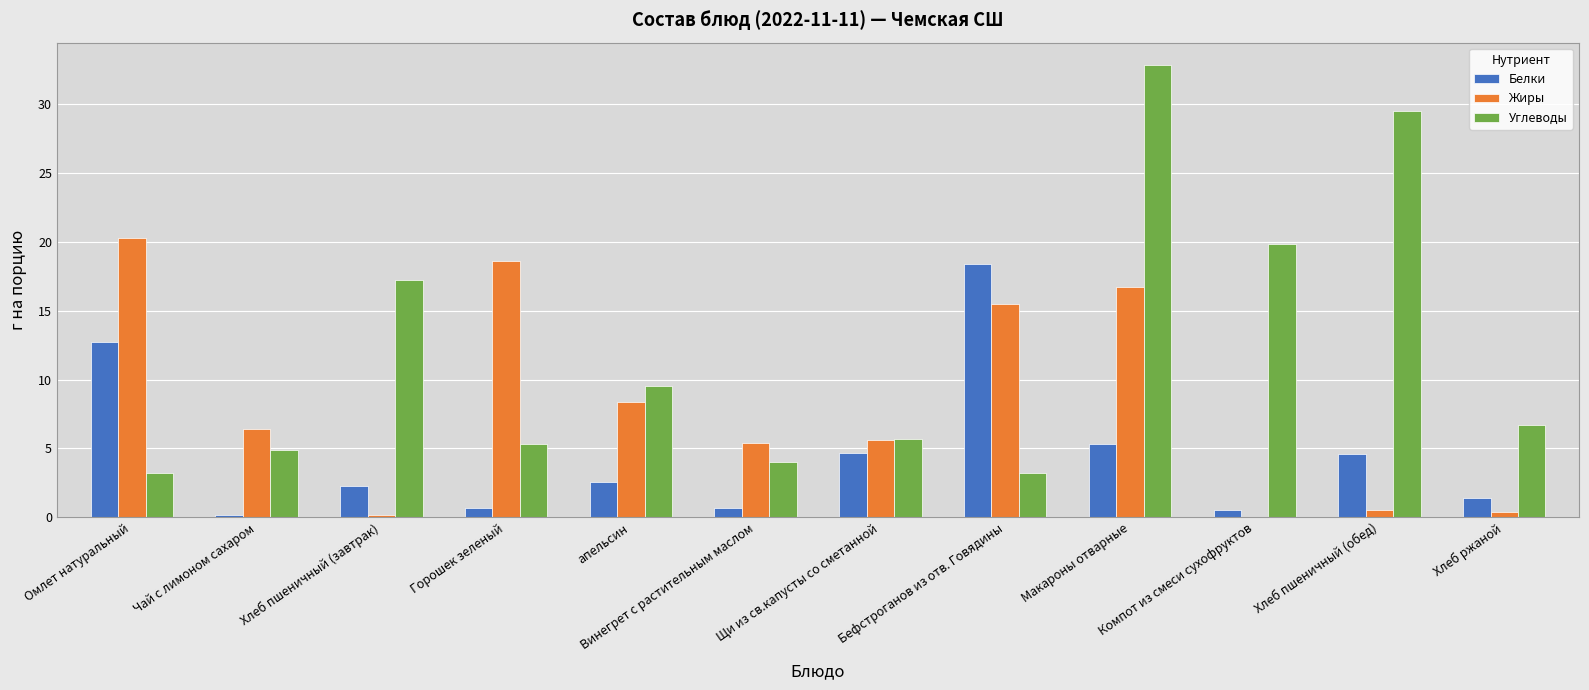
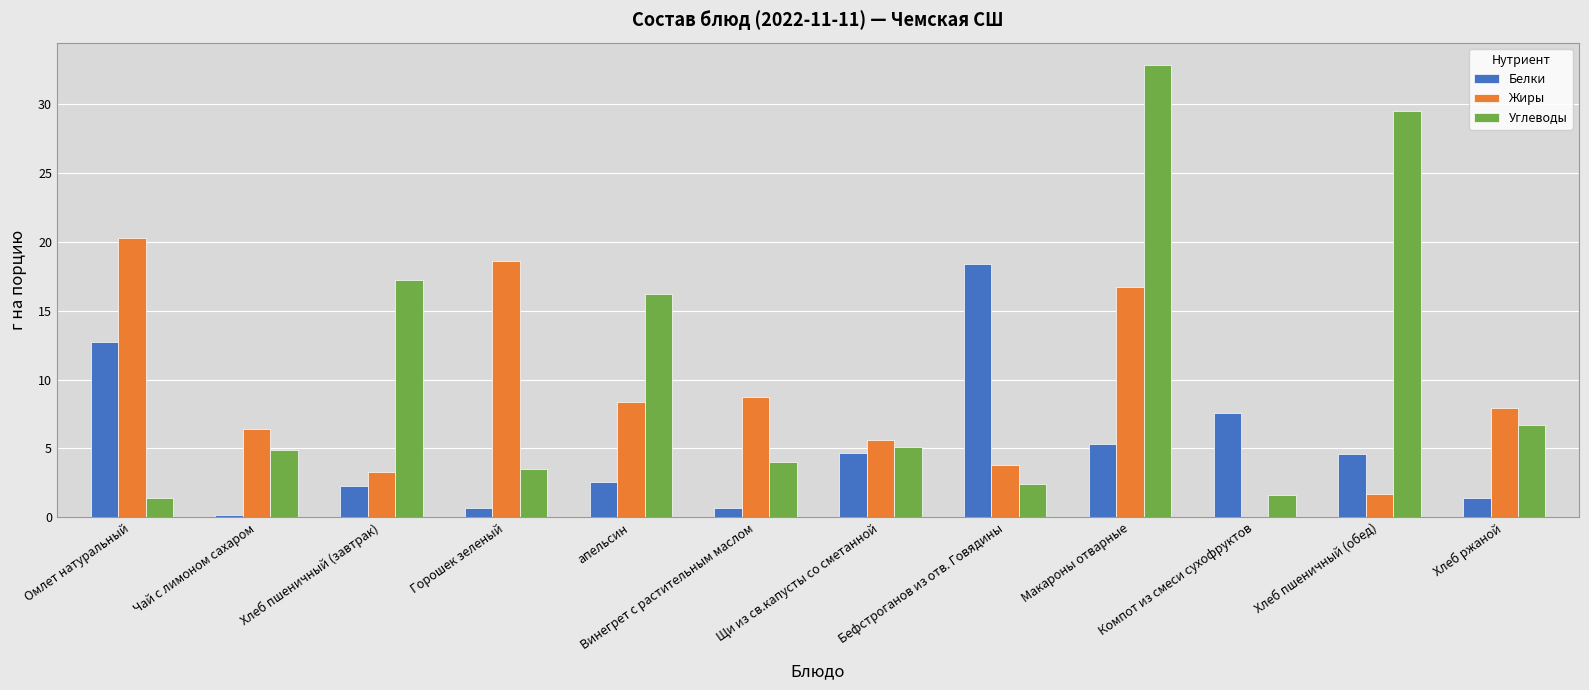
Углеводы, Омлет натуральный: 3.2 -> 1.4
Жиры, Хлеб пшеничный (завтрак): 0.2 -> 3.3
Углеводы, Горошек зеленый: 5.3 -> 3.5
Углеводы, апельсин: 9.5 -> 16.2
Жиры, Винегрет с растительным маслом: 5.4 -> 8.7
Углеводы, Щи из св.капусты со сметанной: 5.7 -> 5.1
Жиры, Бефстроганов из отв. Говядины: 15.5 -> 3.8
Углеводы, Бефстроганов из отв. Говядины: 3.2 -> 2.4
Белки, Компот из смеси сухофруктов: 0.5 -> 7.6
Углеводы, Компот из смеси сухофруктов: 19.8 -> 1.6
Жиры, Хлеб пшеничный (обед): 0.5 -> 1.7
Жиры, Хлеб ржаной: 0.4 -> 7.9
